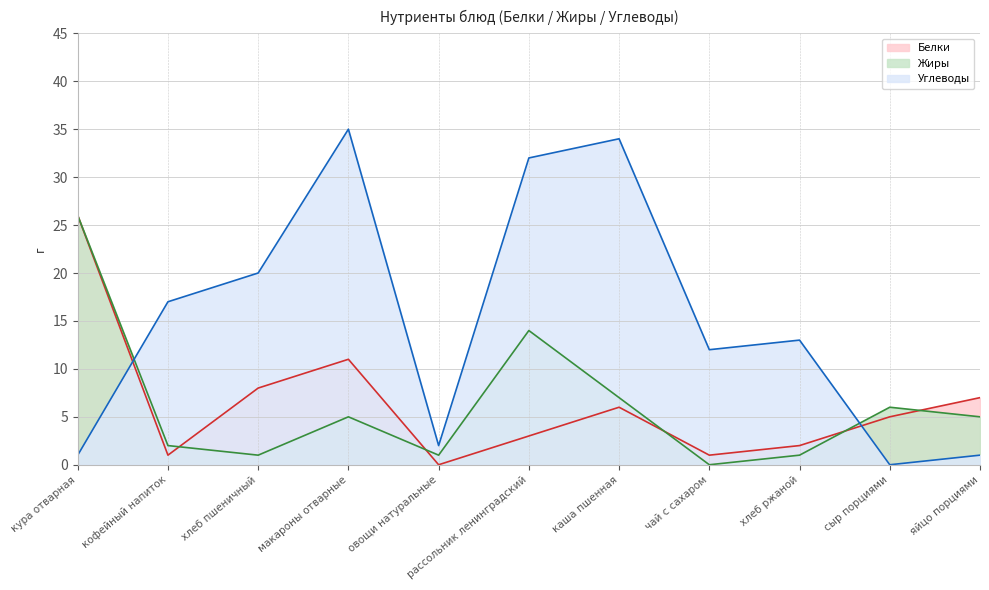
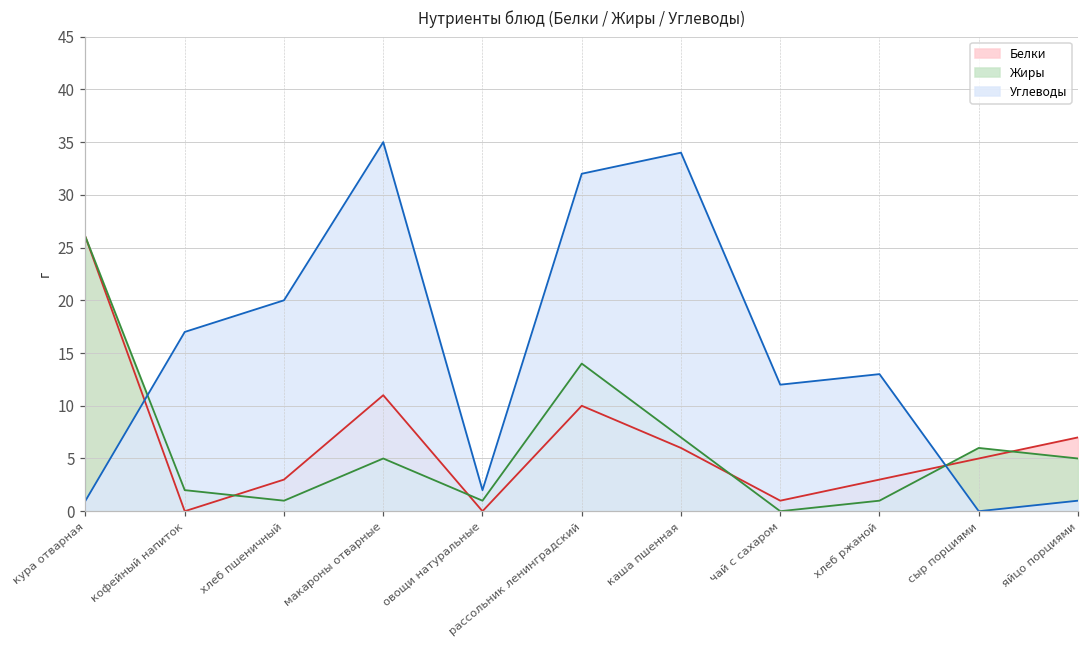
Белки, кофейный напиток: 1 -> 0
Белки, хлеб пшеничный: 8 -> 3
Белки, рассольник ленинградский: 3 -> 10
Белки, хлеб ржаной: 2 -> 3
